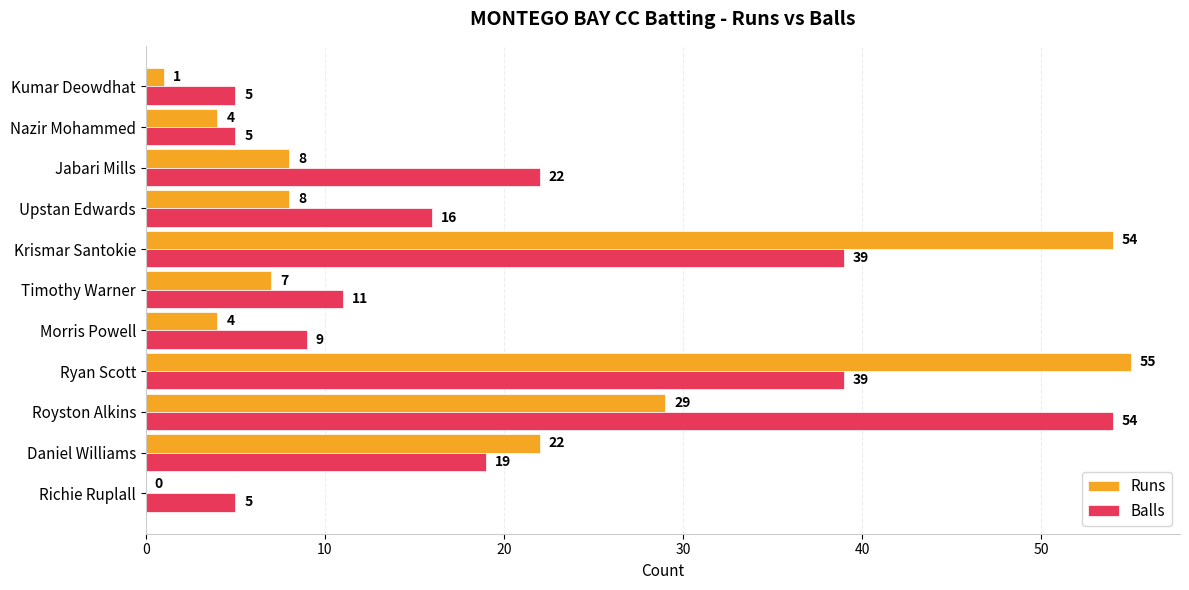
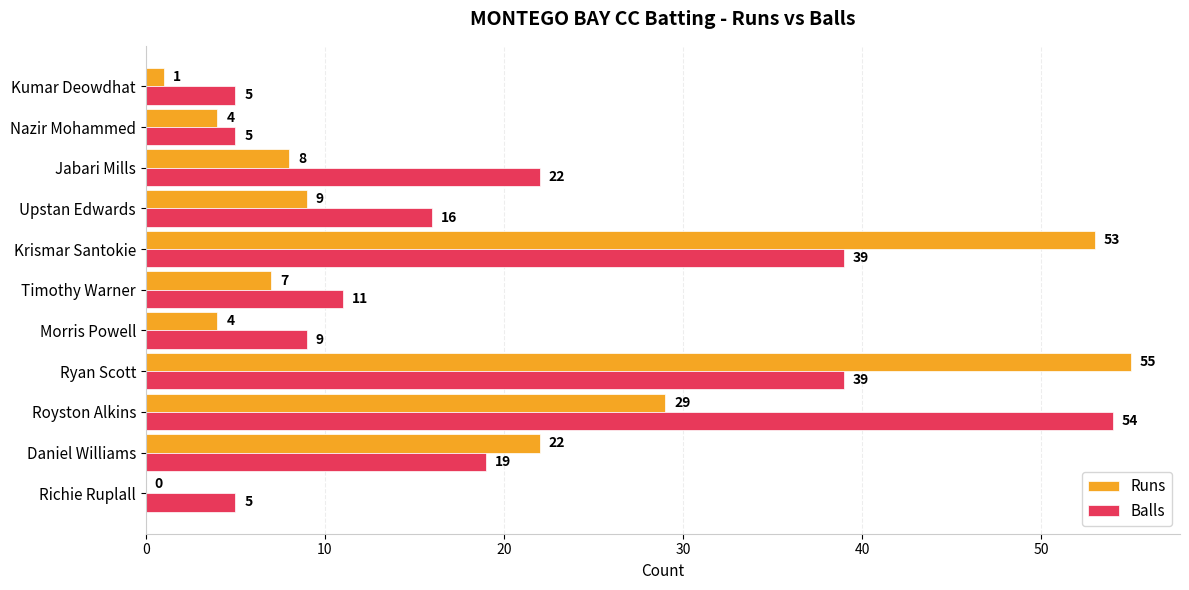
Runs, Upstan Edwards: 8 -> 9
Runs, Krismar Santokie: 54 -> 53
